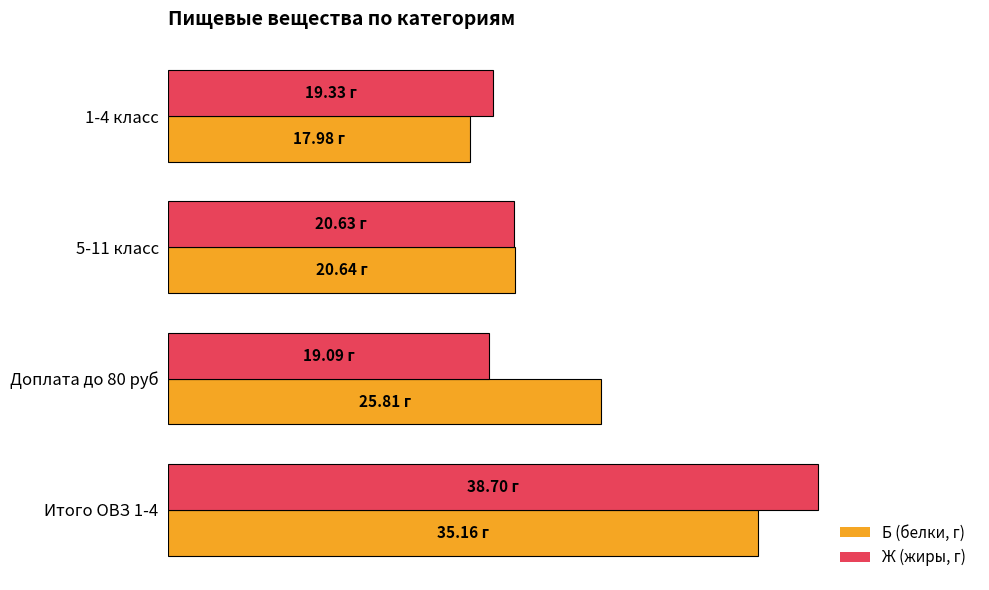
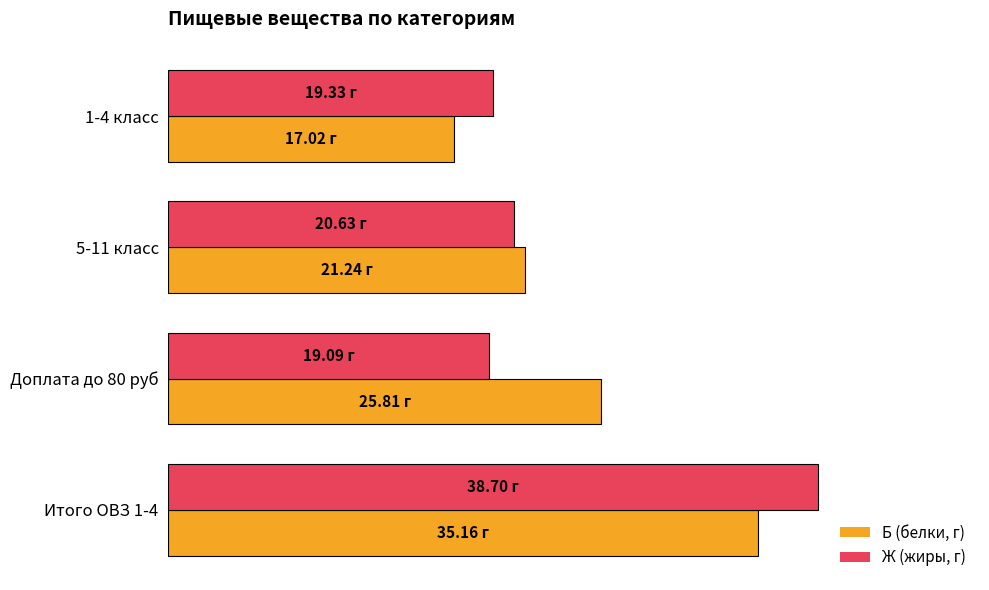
Б (белки, г), 1-4 класс: 17.98 -> 17.02
Б (белки, г), 5-11 класс: 20.64 -> 21.24
